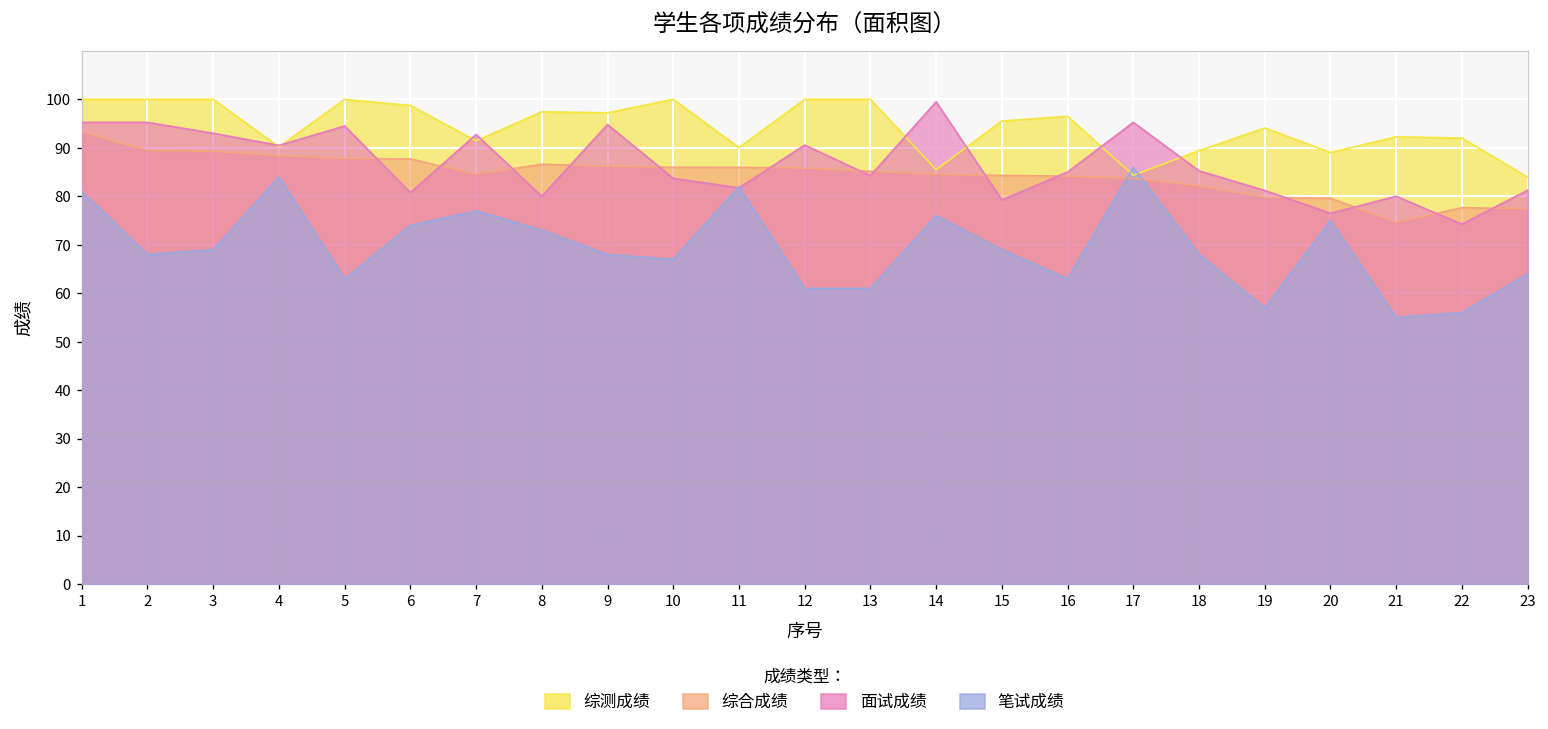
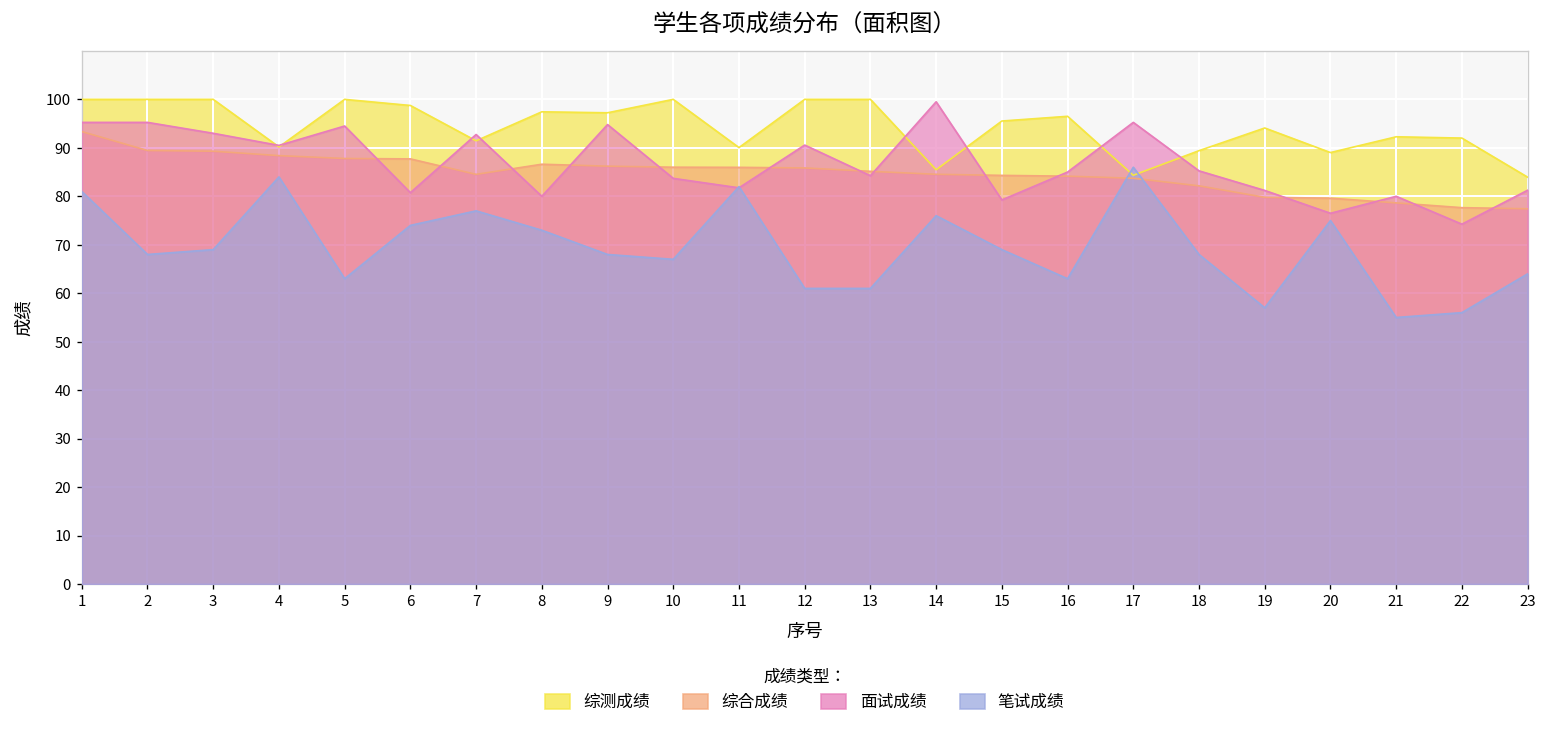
综合成绩, 21: 75 -> 79
